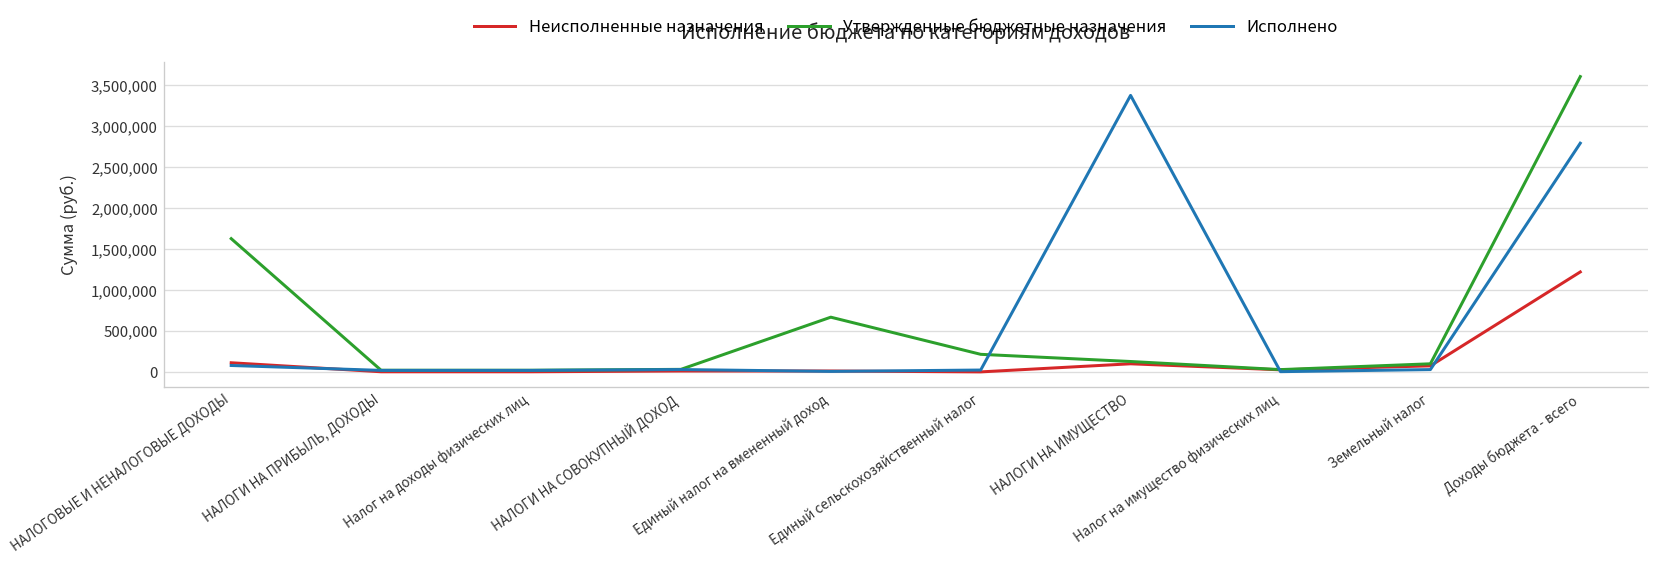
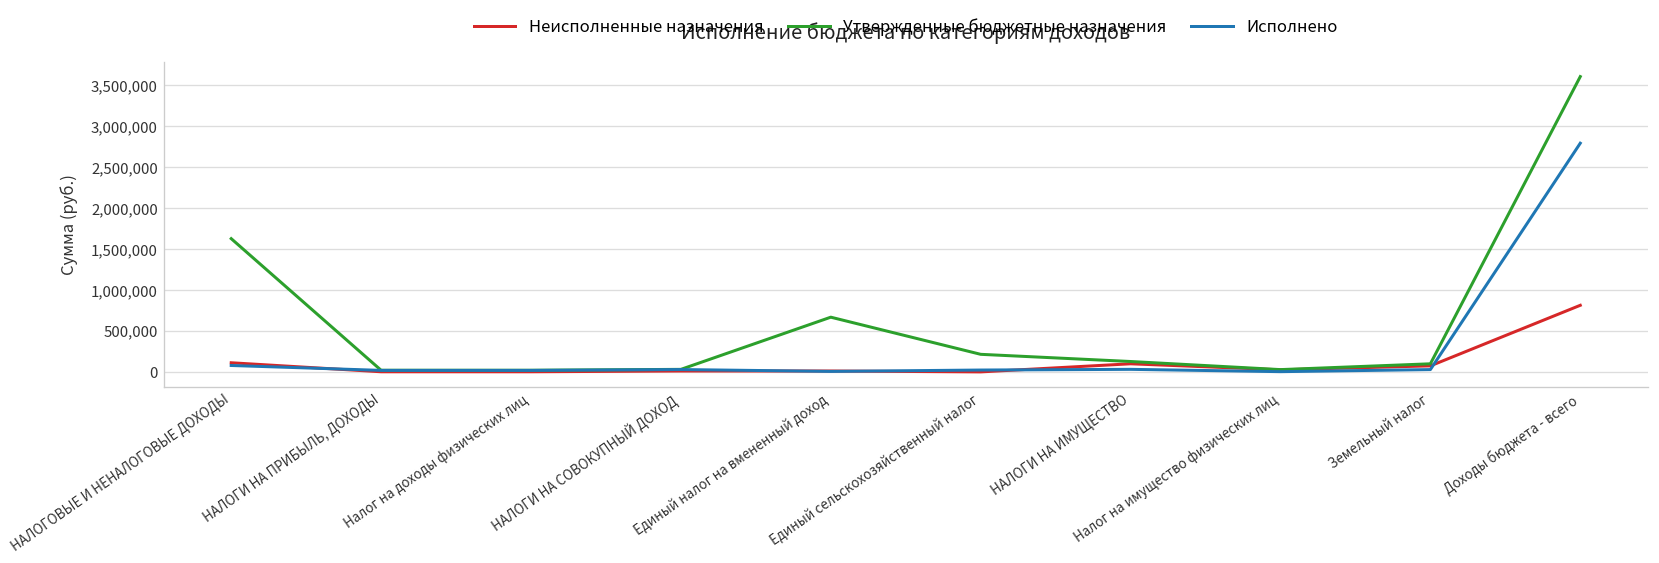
Исполнено, НАЛОГИ НА ИМУЩЕСТВО: 3,400,000 -> 0
Неисполненные назначения, Доходы бюджета - всего: 1,200,000 -> 800,000
